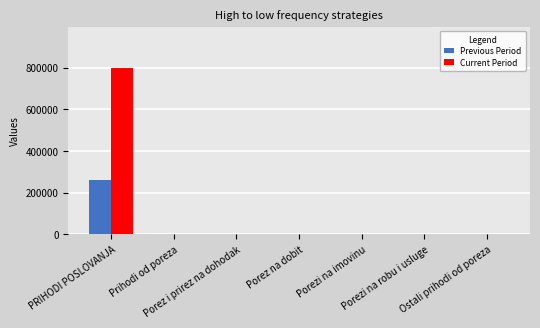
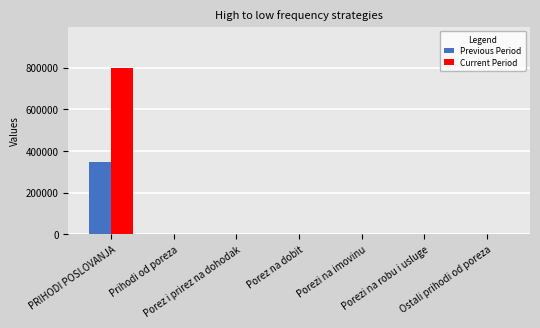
Previous Period, PRIHODI POSLOVANJA: 260000 -> 350000
